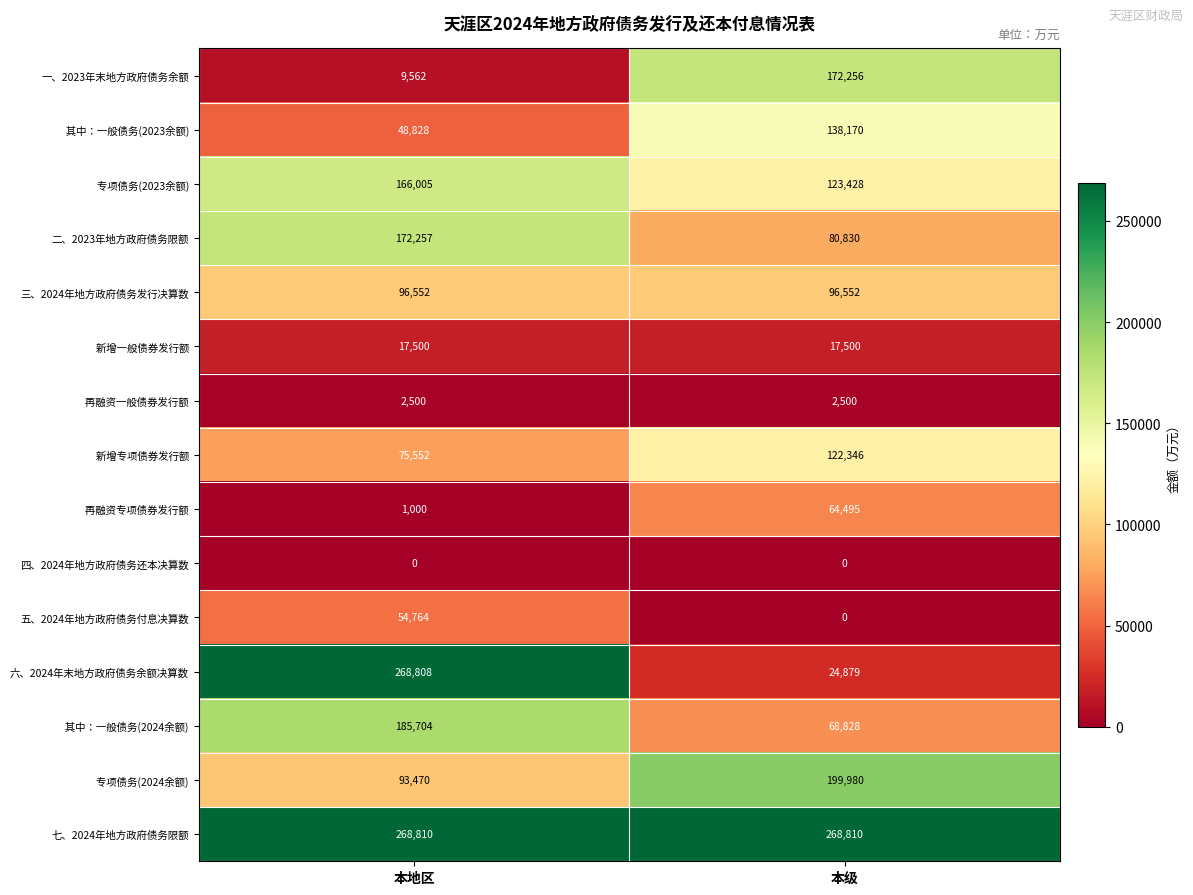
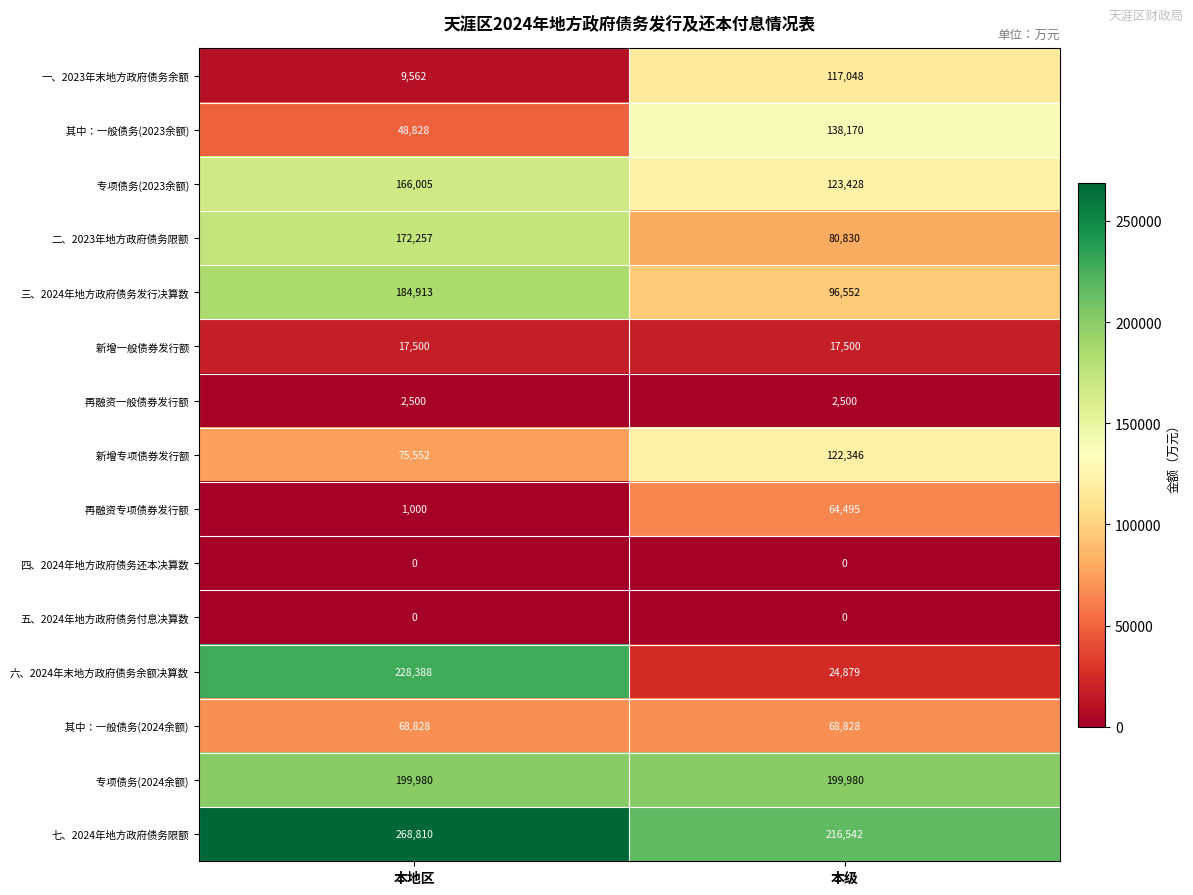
一、2023年末地方政府债务余额, 本级: 172,256 -> 117,048
三、2024年地方政府债务发行决算数, 本地区: 96,552 -> 184,913
五、2024年地方政府债务付息决算数, 本地区: 54,764 -> 0
六、2024年末地方政府债务余额决算数, 本地区: 268,808 -> 228,388
其中：一般债务(2024余额), 本地区: 185,704 -> 68,828
专项债务(2024余额), 本地区: 93,470 -> 199,980
七、2024年地方政府债务限额, 本级: 268,810 -> 216,542
